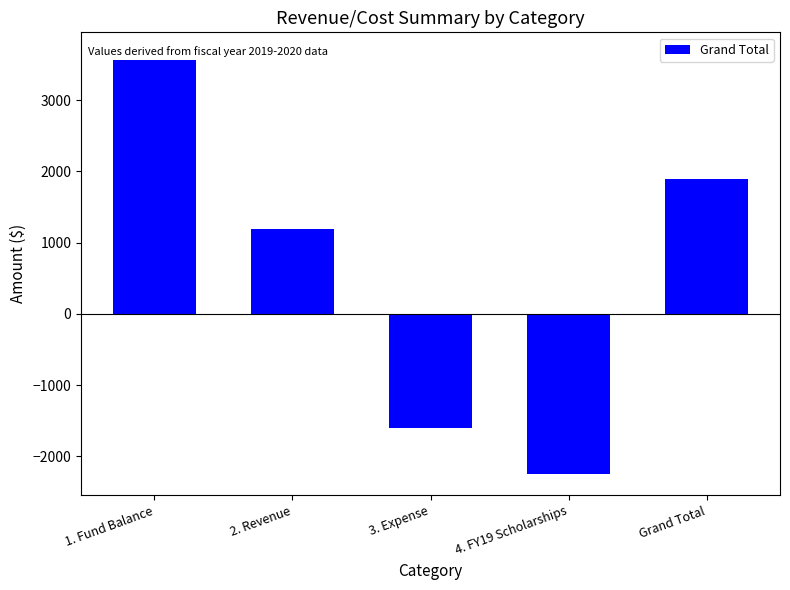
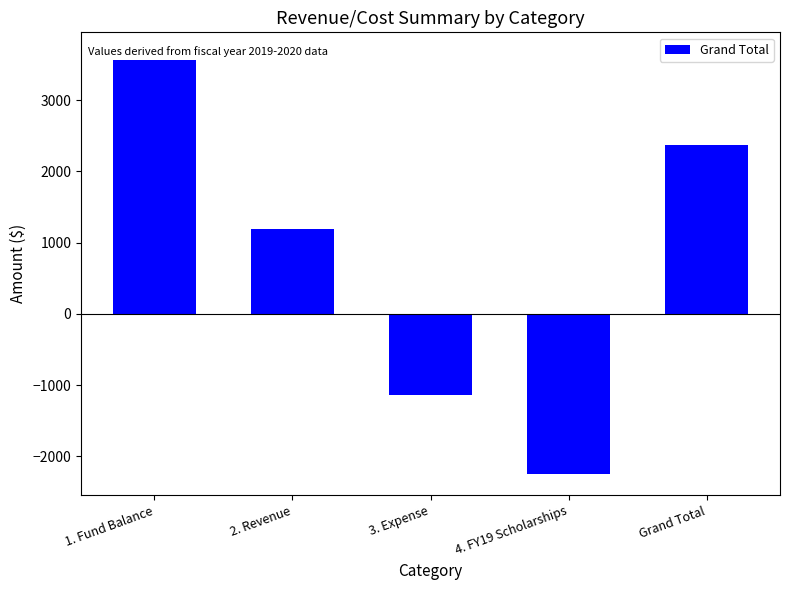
3. Expense: -1600 -> -1100
Grand Total: 1900 -> 2400
